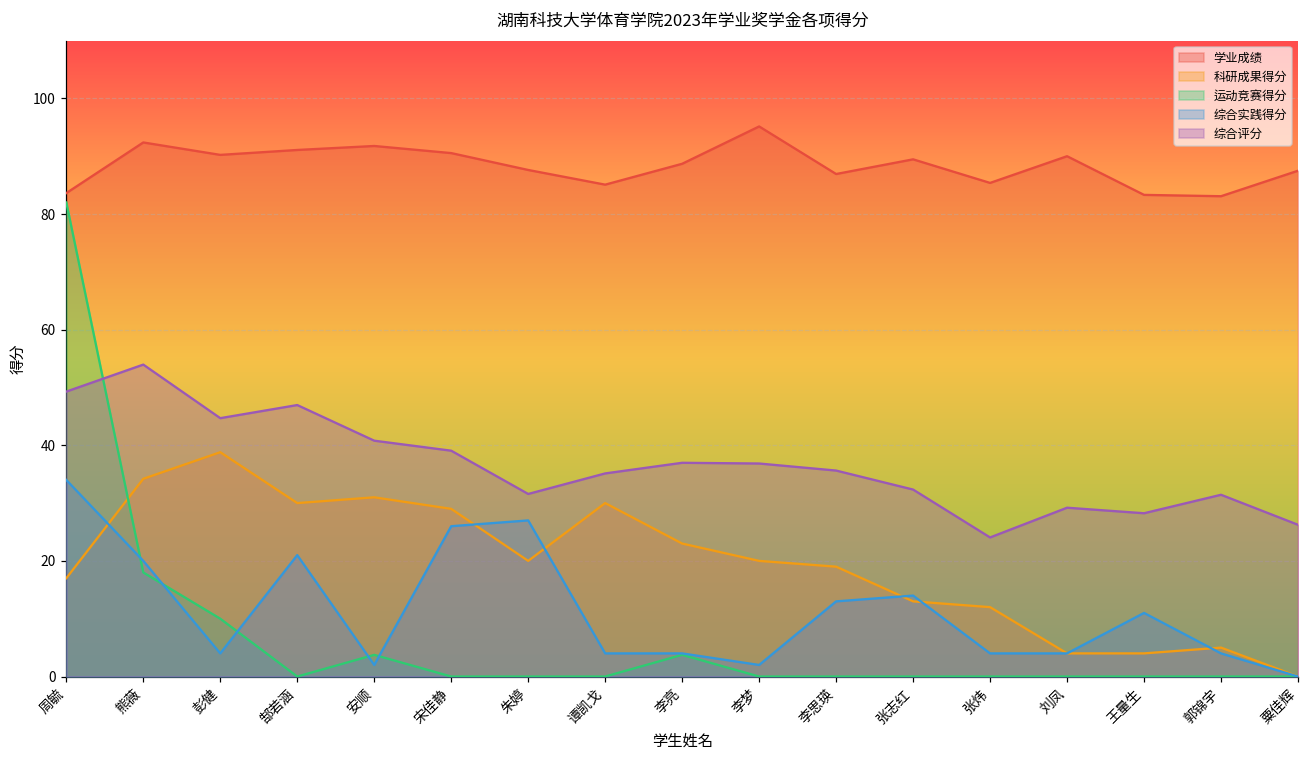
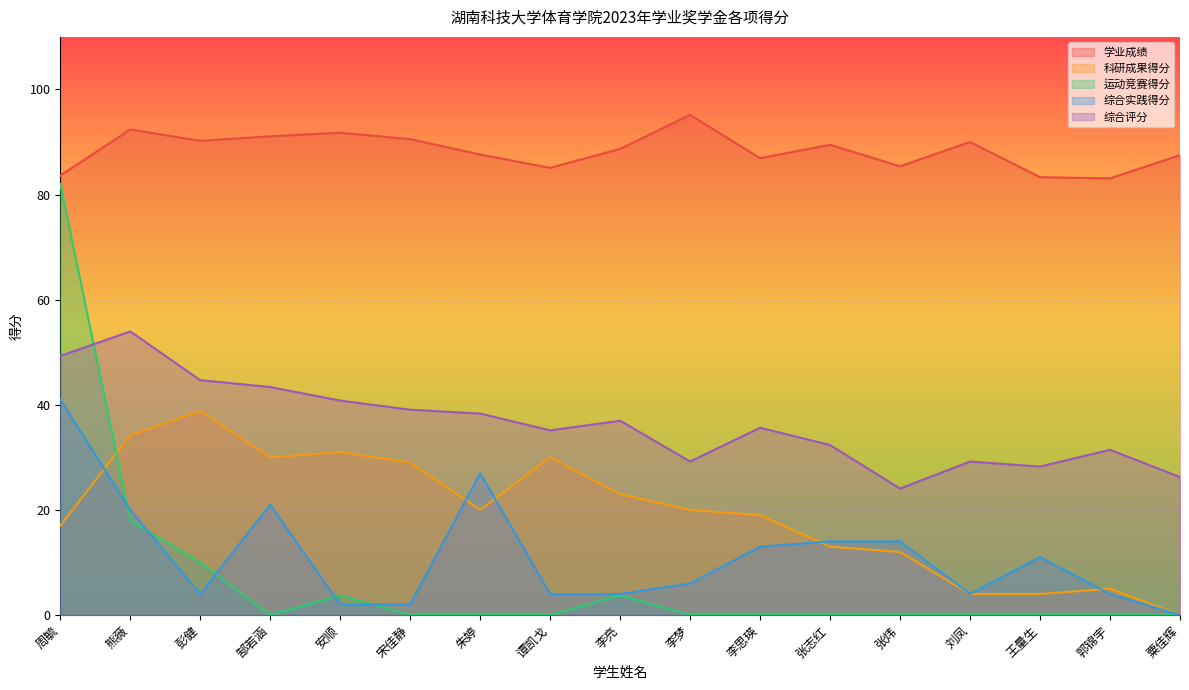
综合实践得分, 周毓: 34 -> 41
综合评分, 郜若涵: 47 -> 43
综合实践得分, 宋佳静: 26 -> 2
综合评分, 朱婷: 32 -> 38
综合实践得分, 李梦: 2 -> 6
综合评分, 李梦: 37 -> 29
综合实践得分, 张炜: 4 -> 14
